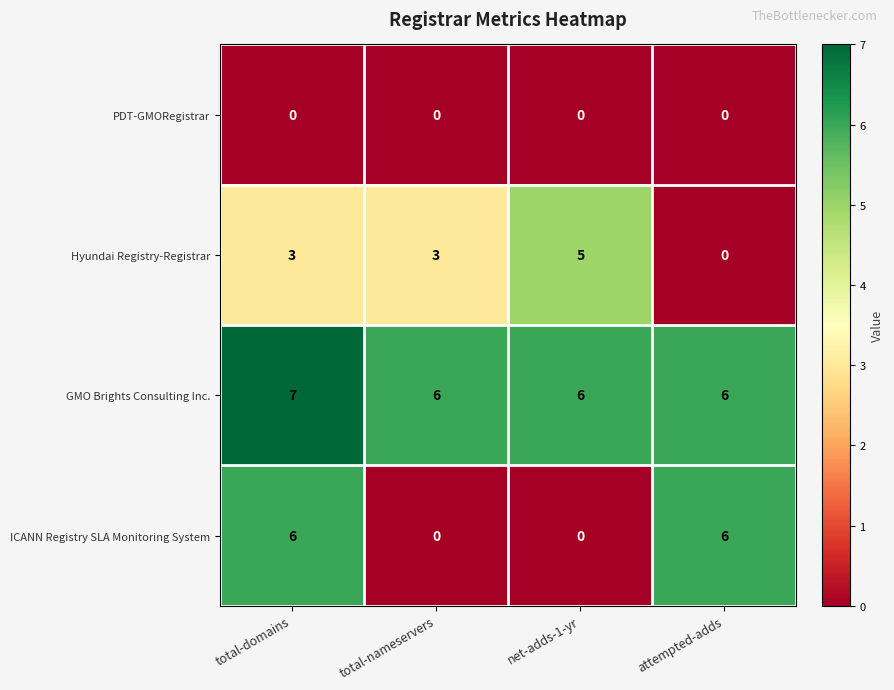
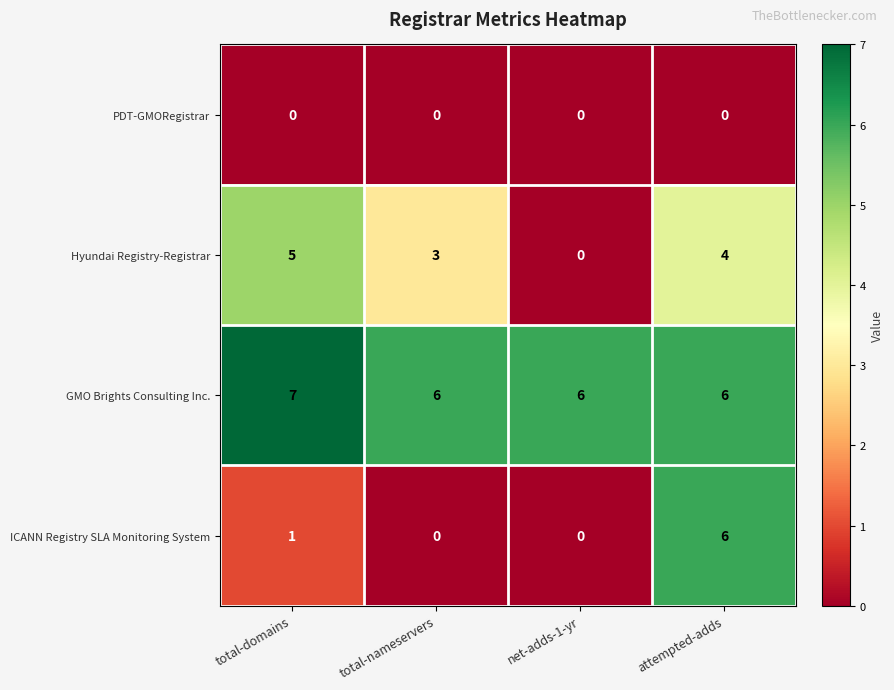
Hyundai Registry-Registrar, total-domains: 3 -> 5
Hyundai Registry-Registrar, net-adds-1-yr: 5 -> 0
Hyundai Registry-Registrar, attempted-adds: 0 -> 4
ICANN Registry SLA Monitoring System, total-domains: 6 -> 1
